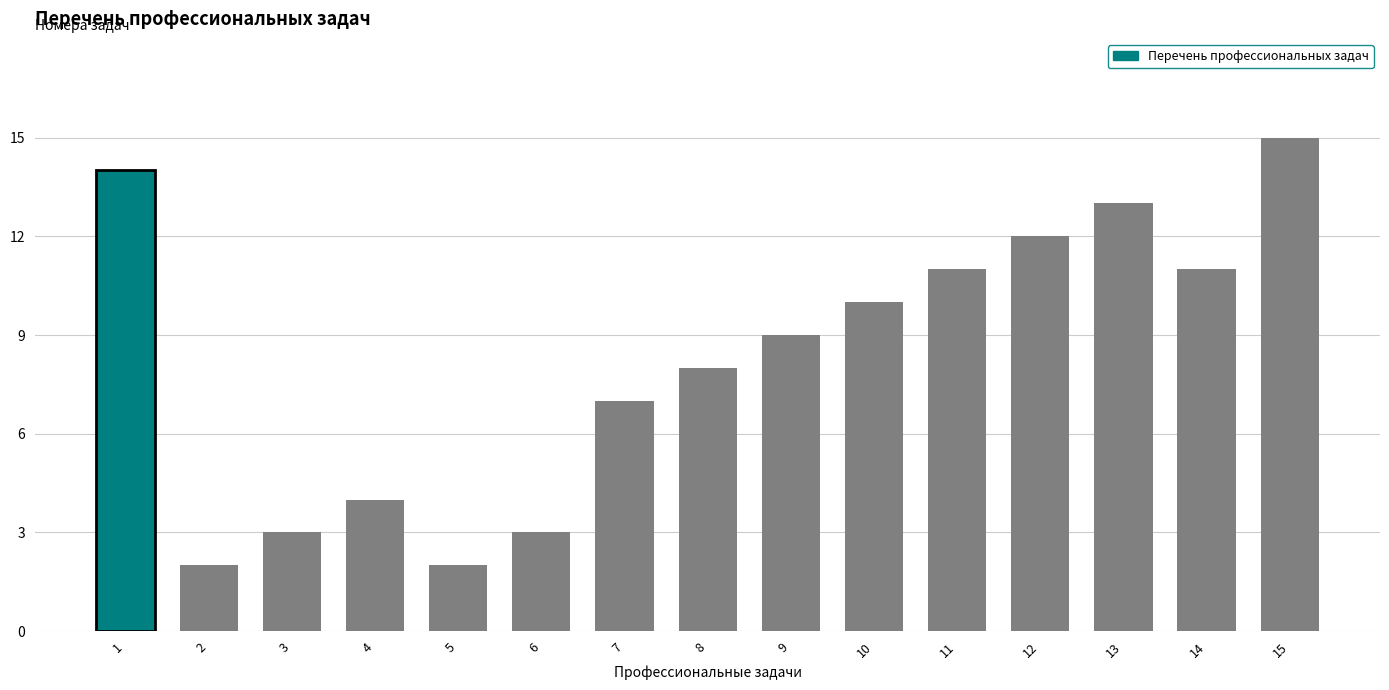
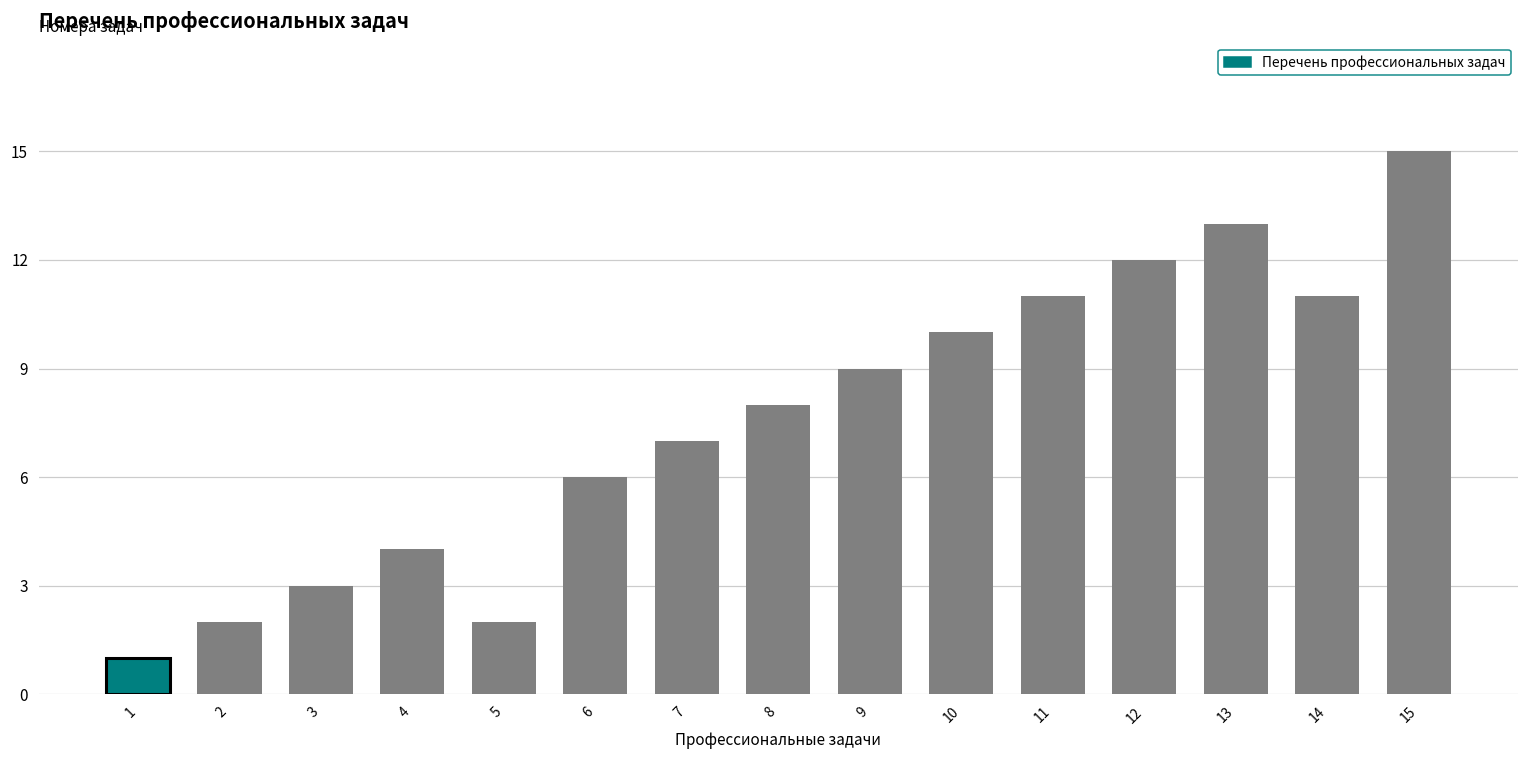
1: 14 -> 1
6: 3 -> 6
